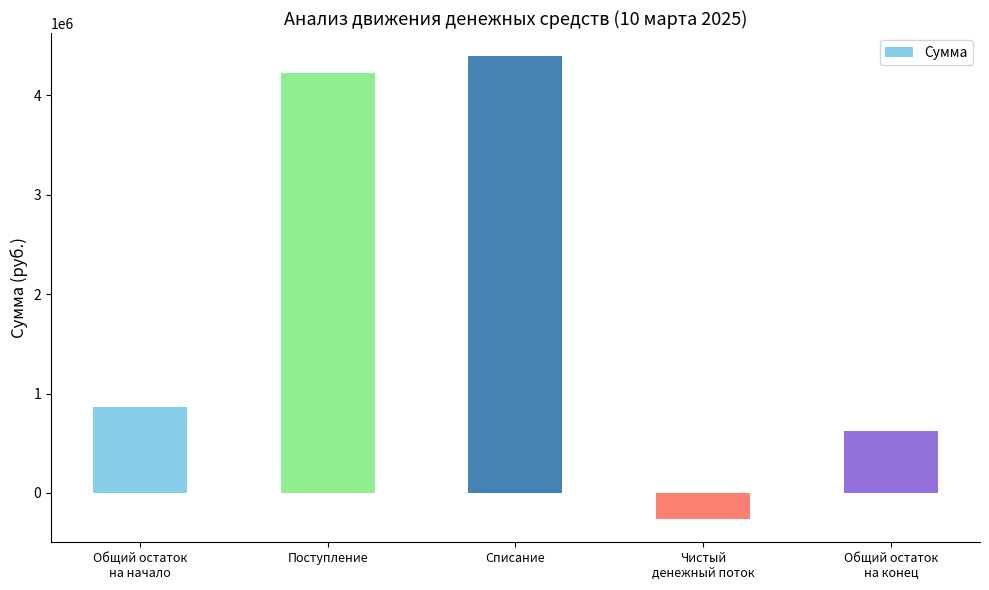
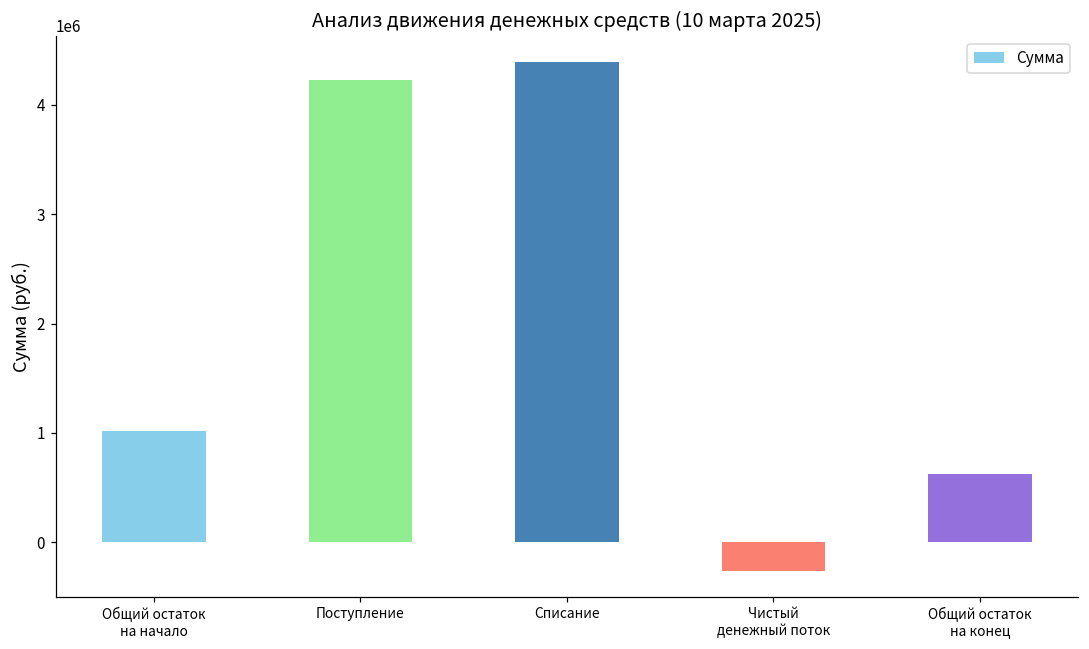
Общий остаток на начало: 900000 -> 1000000
